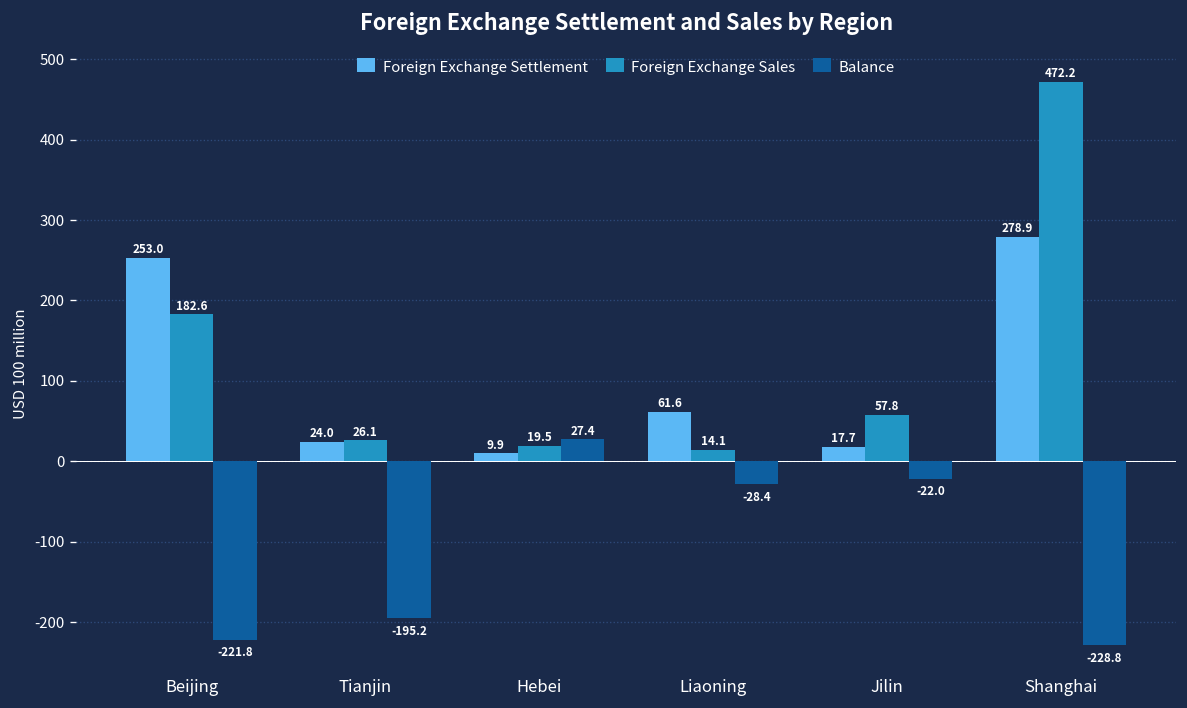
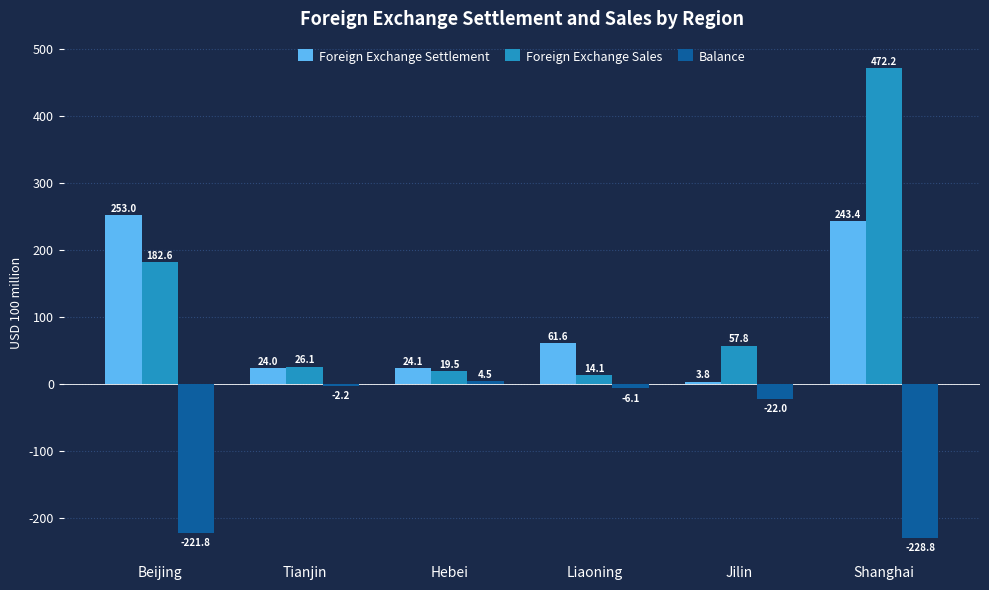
Balance, Tianjin: -195.2 -> -2.2
Foreign Exchange Settlement, Hebei: 9.9 -> 24.1
Balance, Hebei: 27.4 -> 4.5
Balance, Liaoning: -28.4 -> -6.1
Foreign Exchange Settlement, Jilin: 17.7 -> 3.8
Foreign Exchange Settlement, Shanghai: 278.9 -> 243.4
